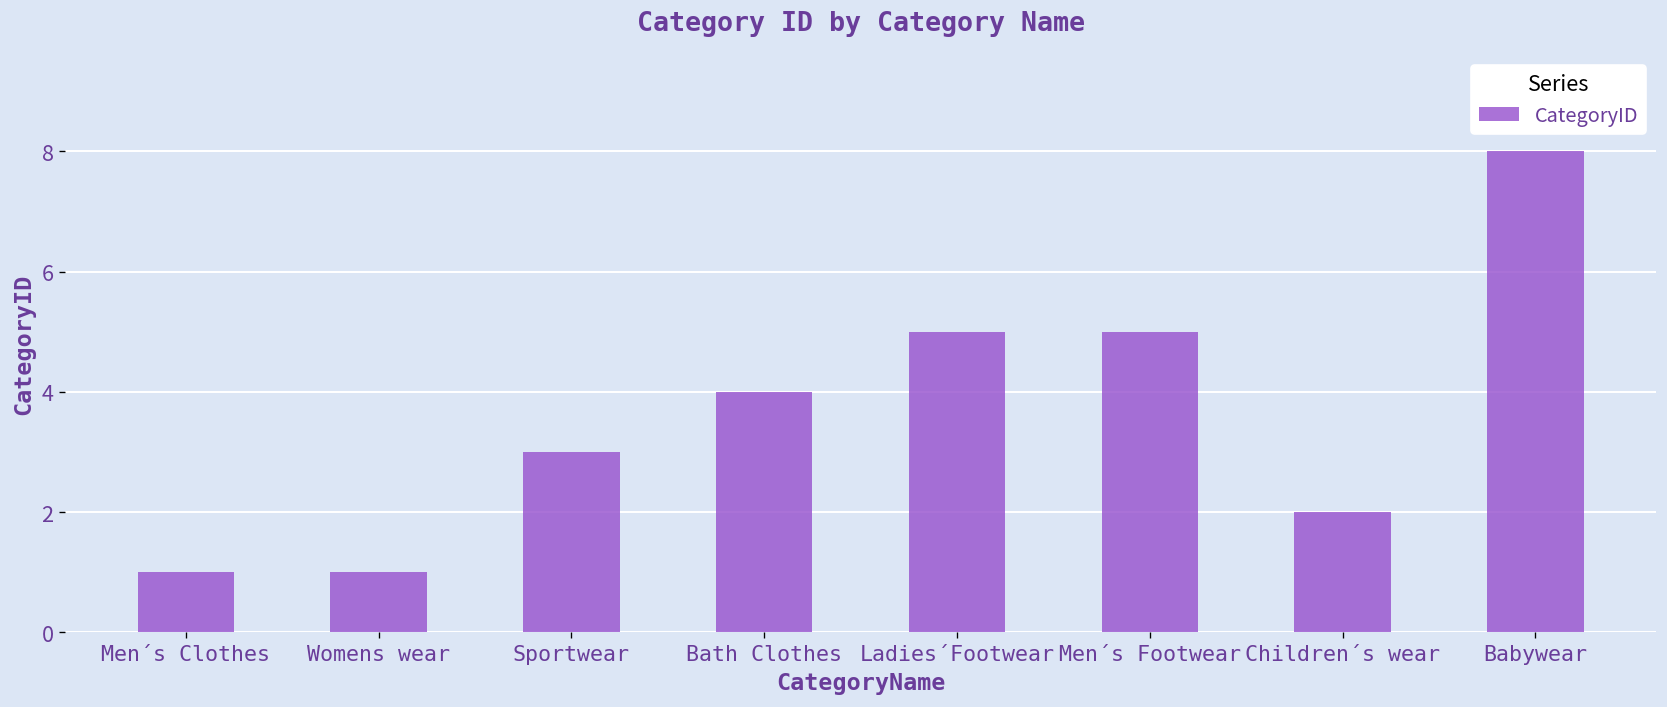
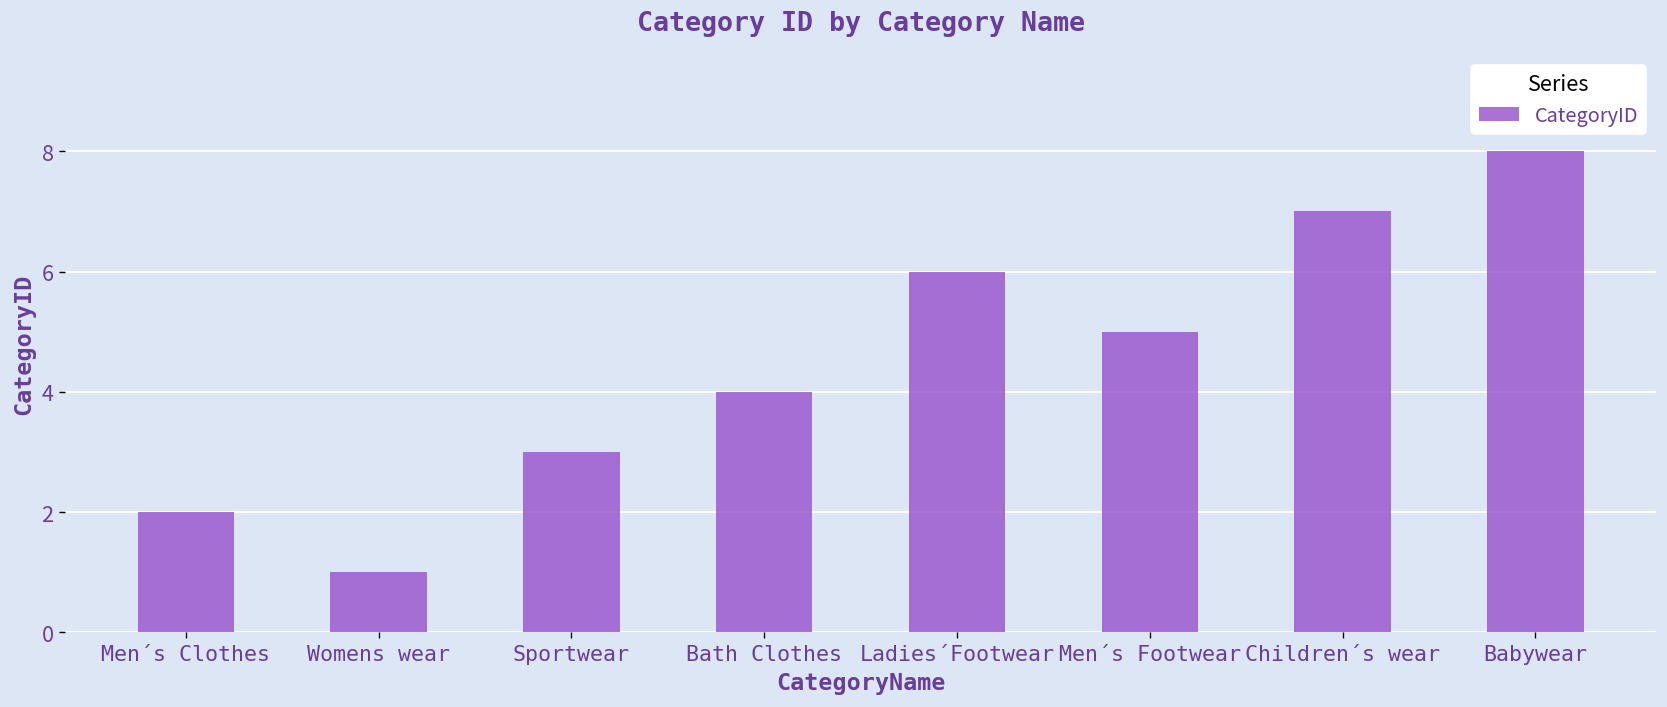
Men´s Clothes: 1 -> 2
Ladies´Footwear: 5 -> 6
Children´s wear: 2 -> 7
